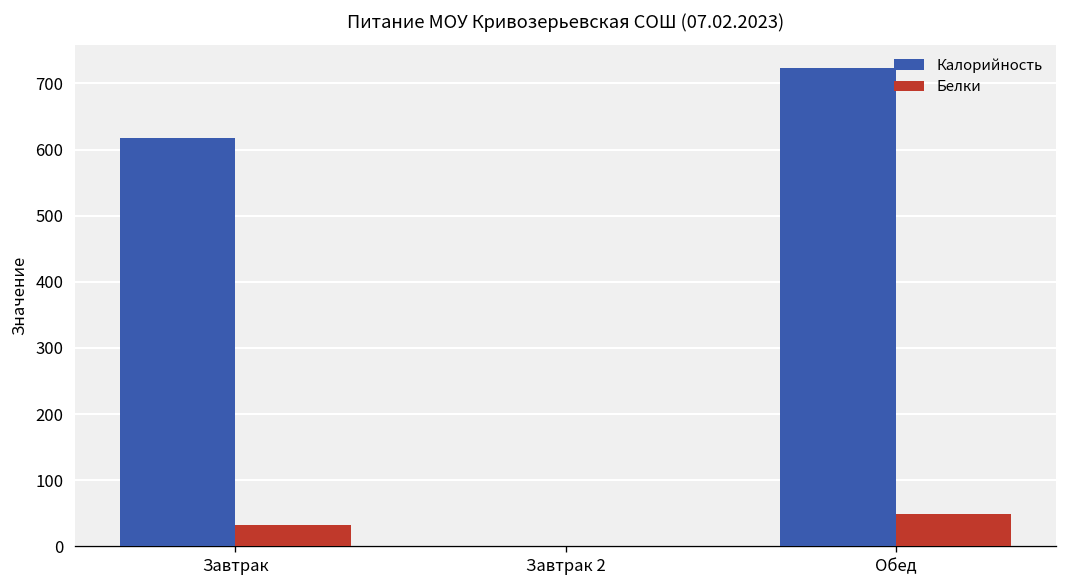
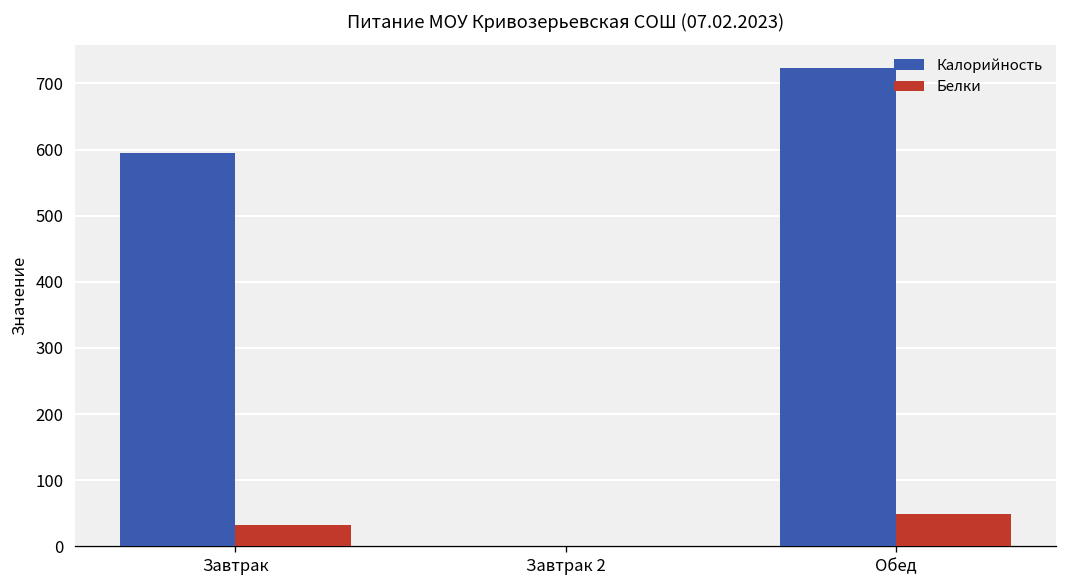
Калорийность, Завтрак: 620 -> 590
